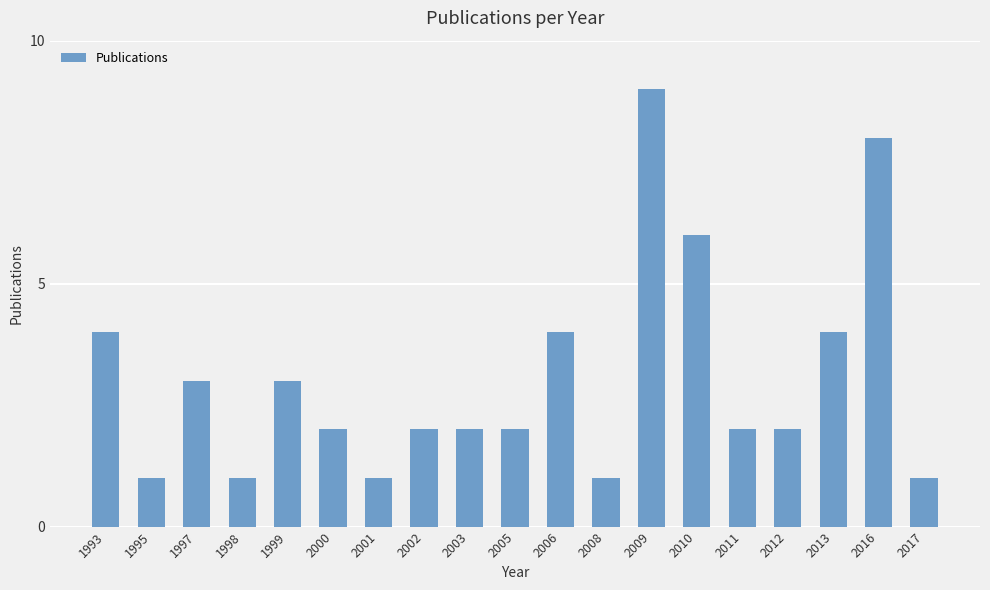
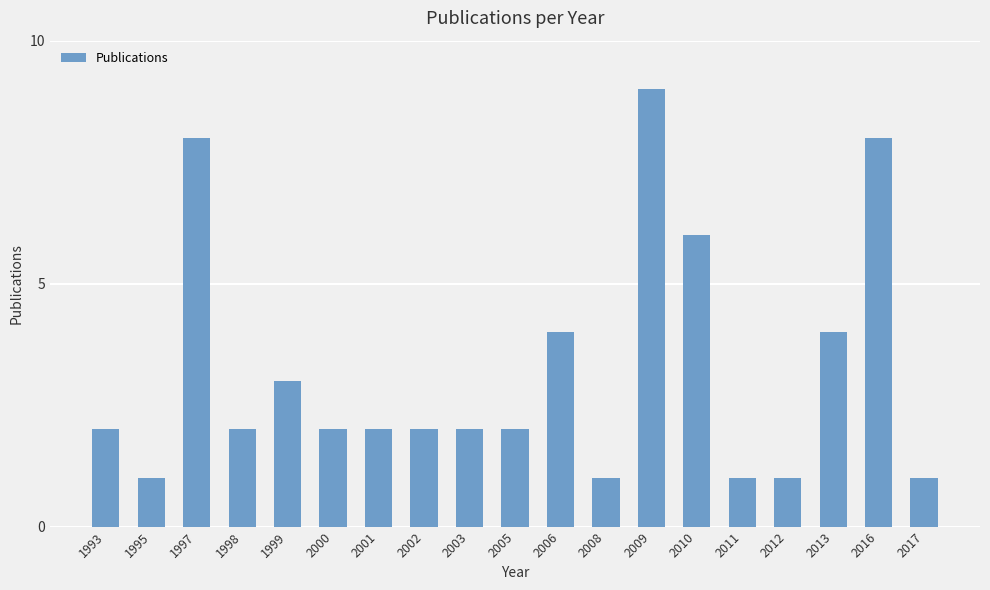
1993: 4 -> 2
1997: 3 -> 8
1998: 1 -> 2
2001: 1 -> 2
2011: 2 -> 1
2012: 2 -> 1
